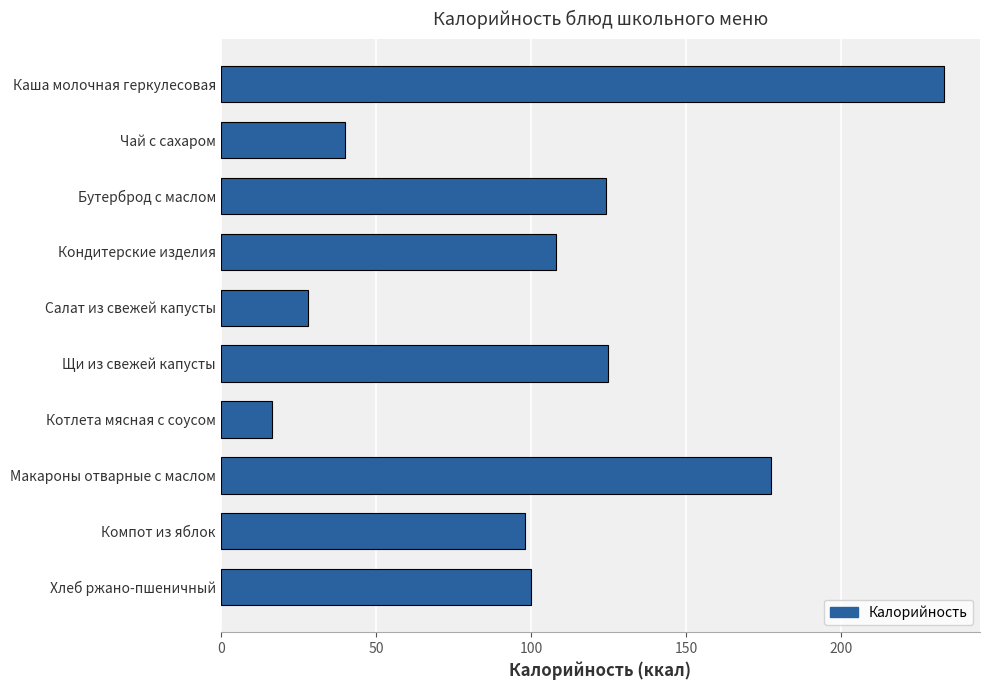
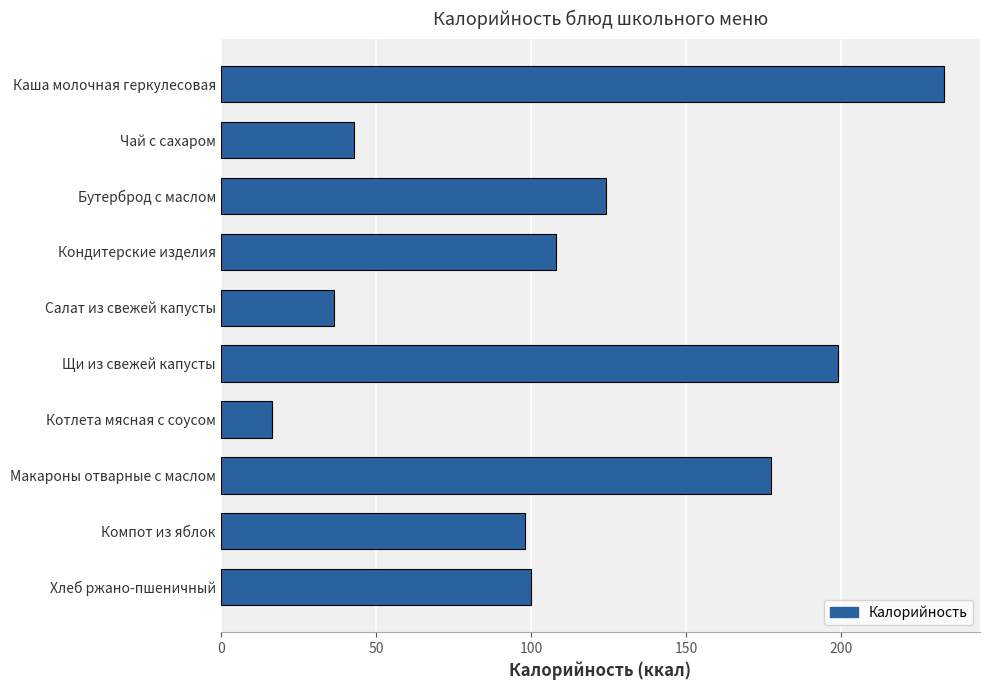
Чай с сахаром: 40 -> 43
Салат из свежей капусты: 28 -> 37
Щи из свежей капусты: 125 -> 199
